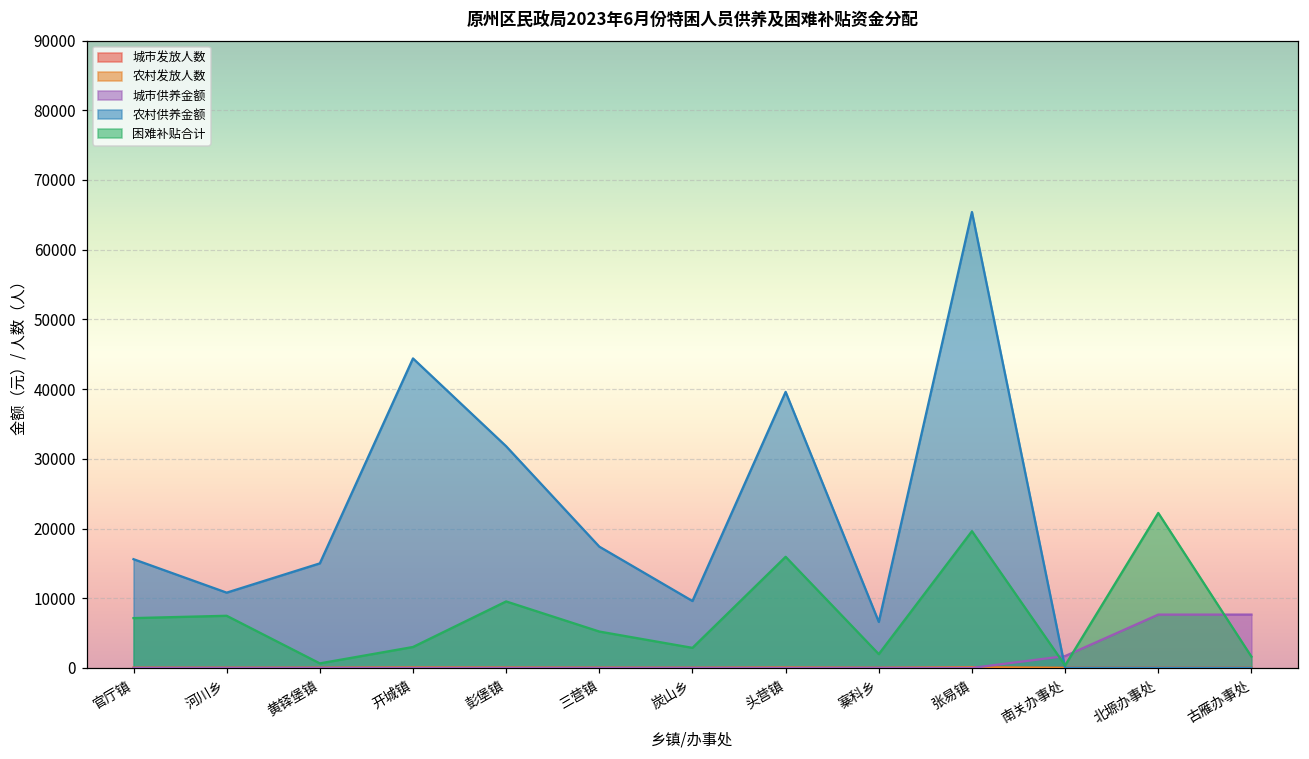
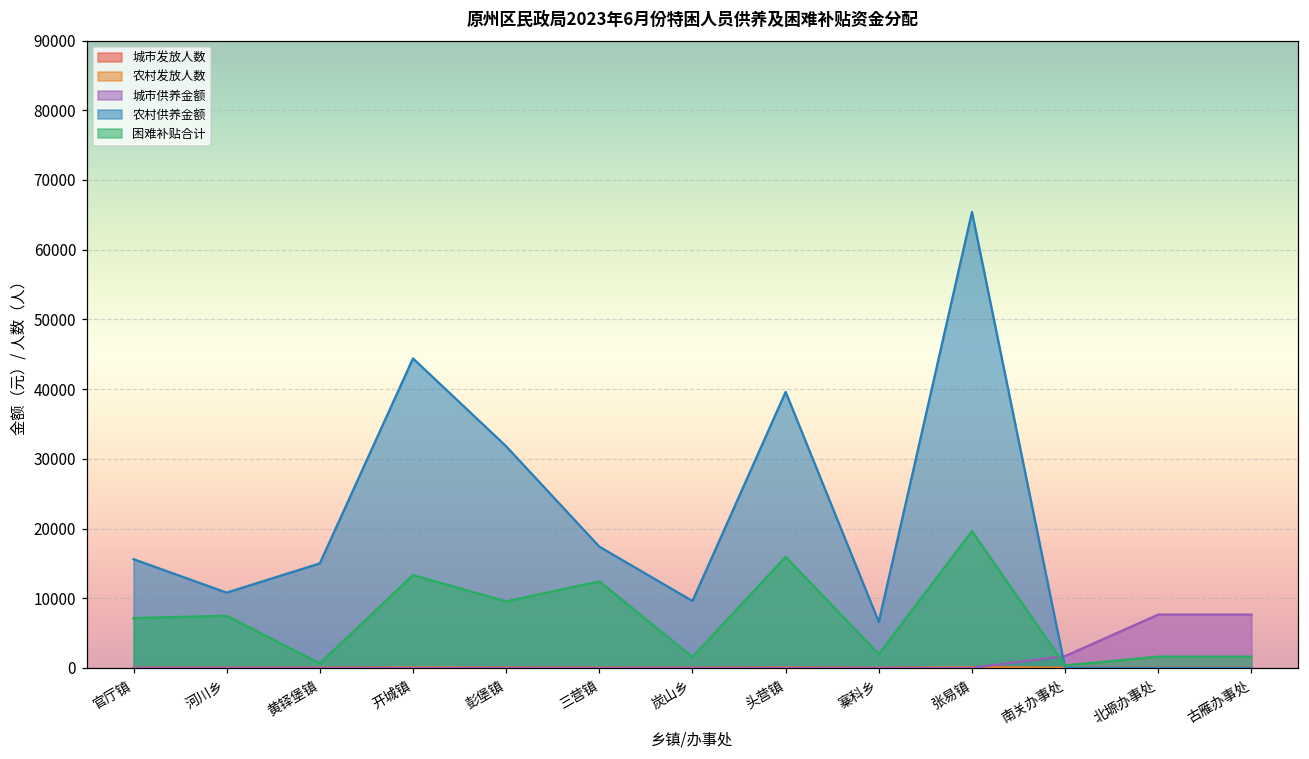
困难补贴合计, 开城镇: 3000 -> 13000
困难补贴合计, 三营镇: 5000 -> 12000
困难补贴合计, 炭山乡: 3000 -> 2000
困难补贴合计, 北塬办事处: 22000 -> 2000
